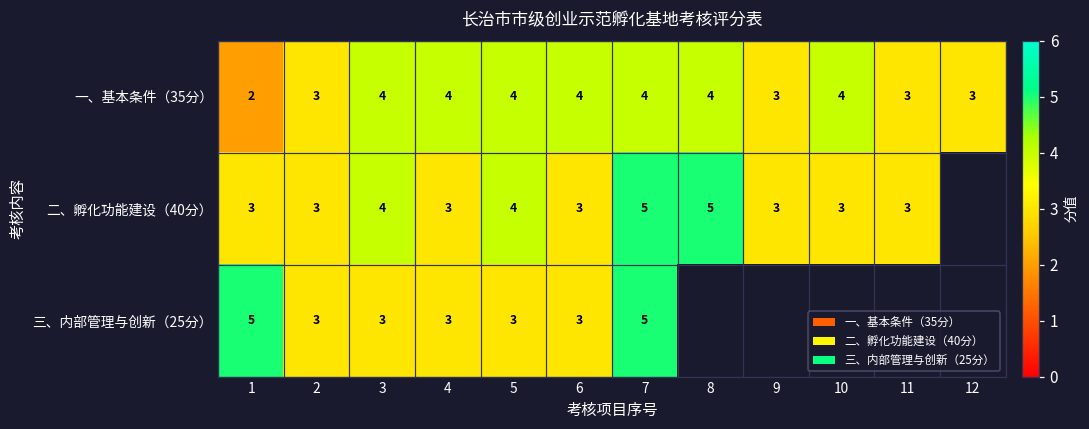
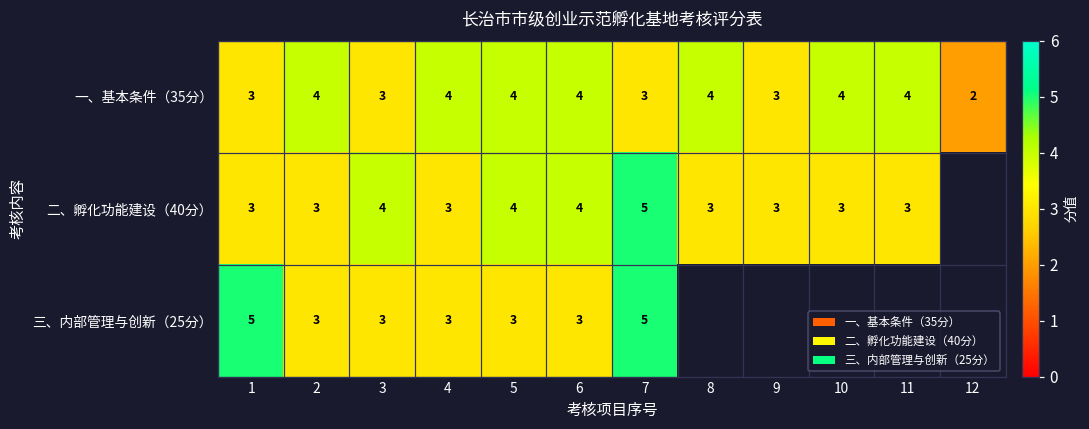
一、基本条件（35分）, 1: 2 -> 3
一、基本条件（35分）, 2: 3 -> 4
一、基本条件（35分）, 3: 4 -> 3
一、基本条件（35分）, 7: 4 -> 3
一、基本条件（35分）, 11: 3 -> 4
一、基本条件（35分）, 12: 3 -> 2
二、孵化功能建设（40分）, 6: 3 -> 4
二、孵化功能建设（40分）, 8: 5 -> 3
